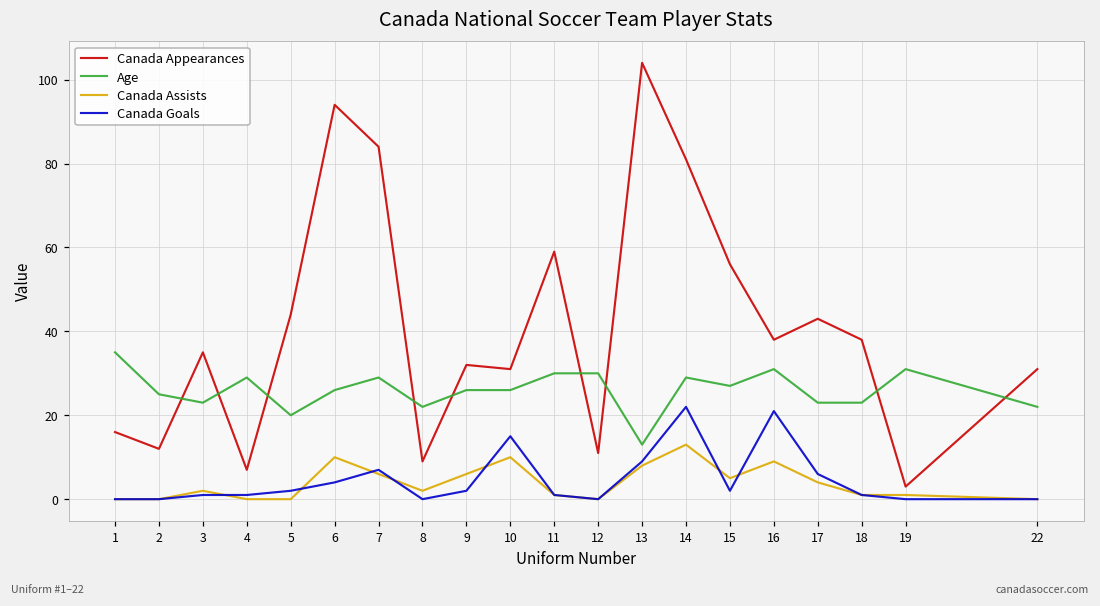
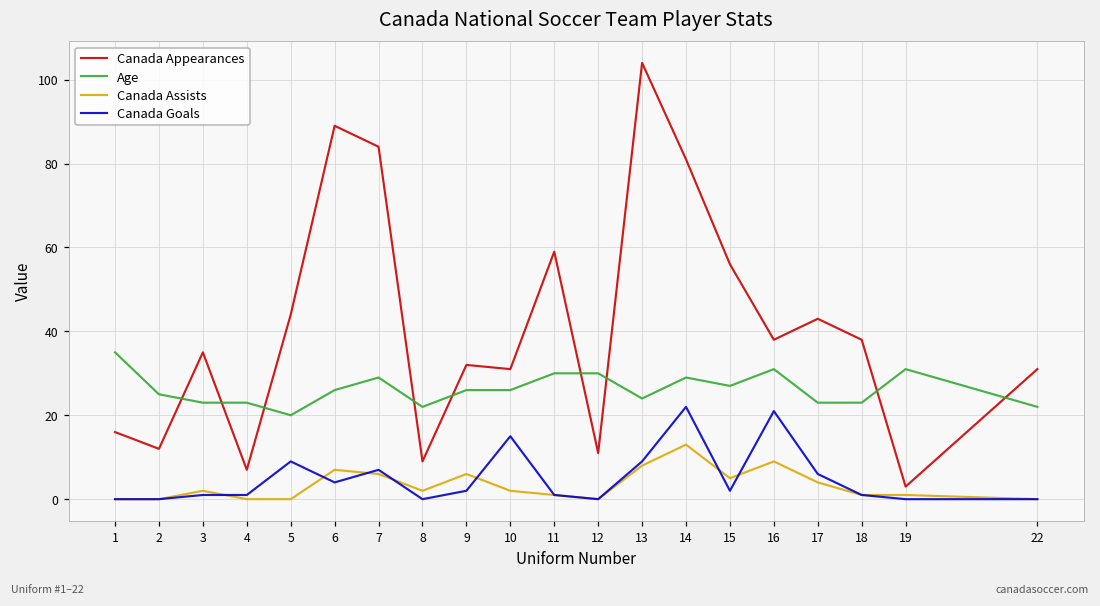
Age, 4: 29 -> 23
Canada Goals, 5: 2 -> 9
Canada Appearances, 6: 94 -> 89
Canada Assists, 6: 10 -> 7
Canada Assists, 10: 10 -> 2
Age, 13: 13 -> 24
